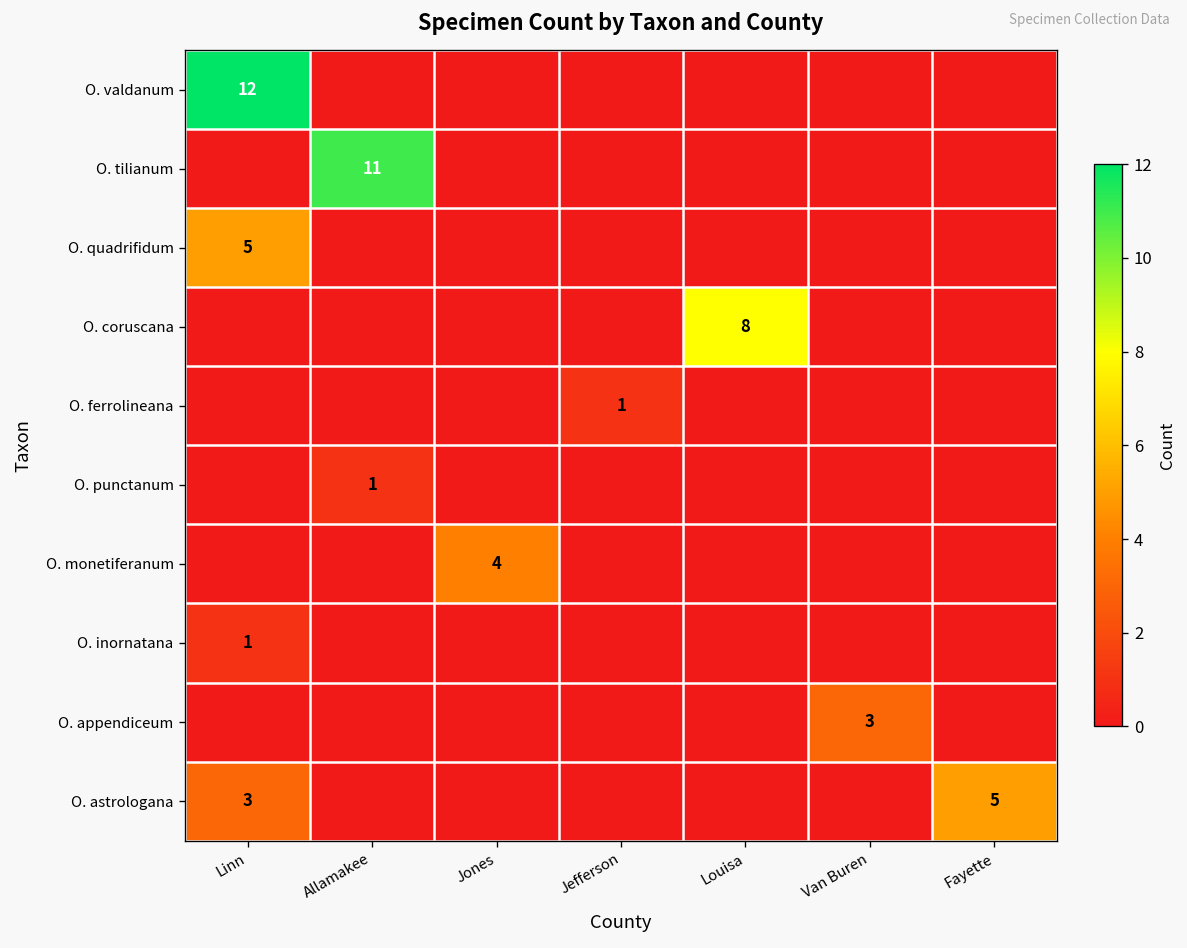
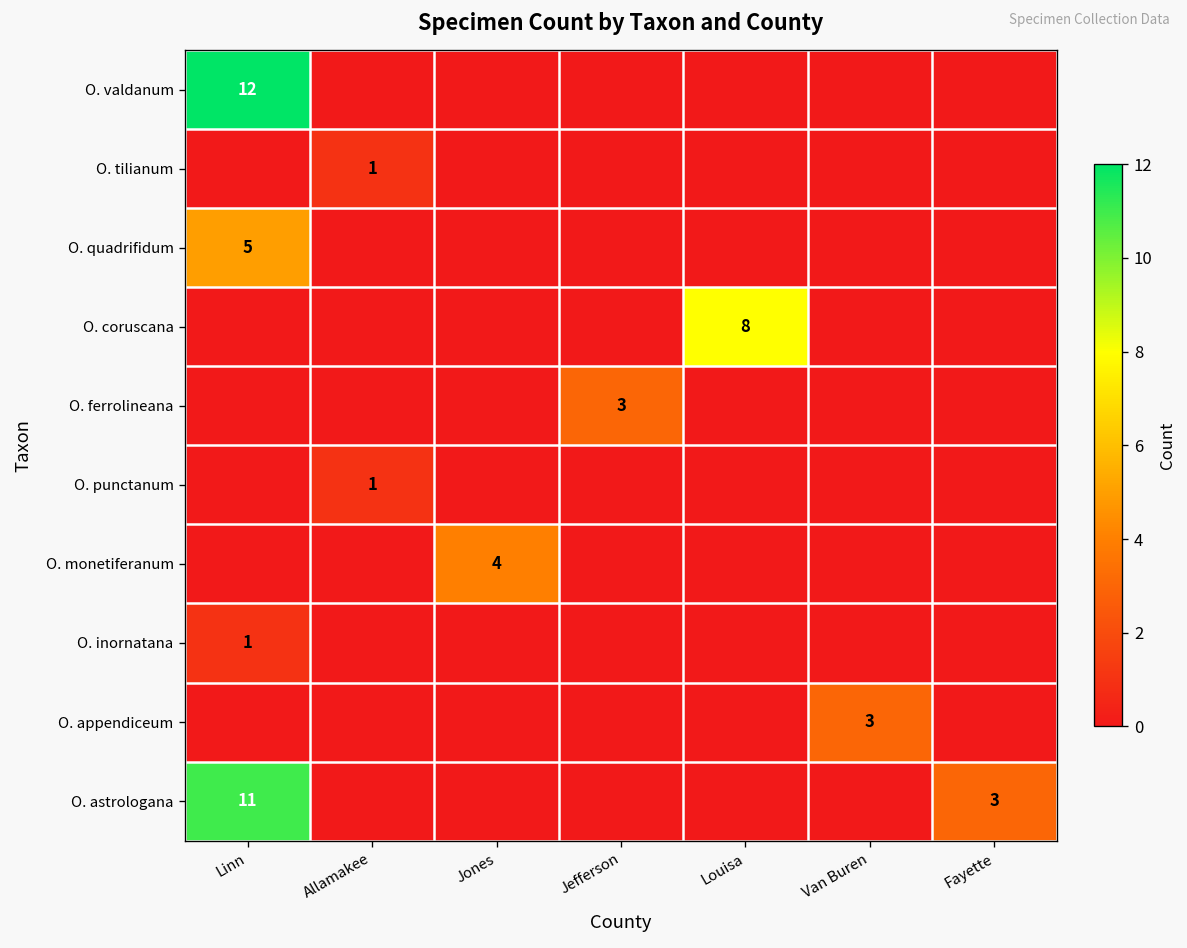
O. tilianum, Allamakee: 11 -> 1
O. ferrolineana, Jefferson: 1 -> 3
O. astrologana, Linn: 3 -> 11
O. astrologana, Fayette: 5 -> 3
